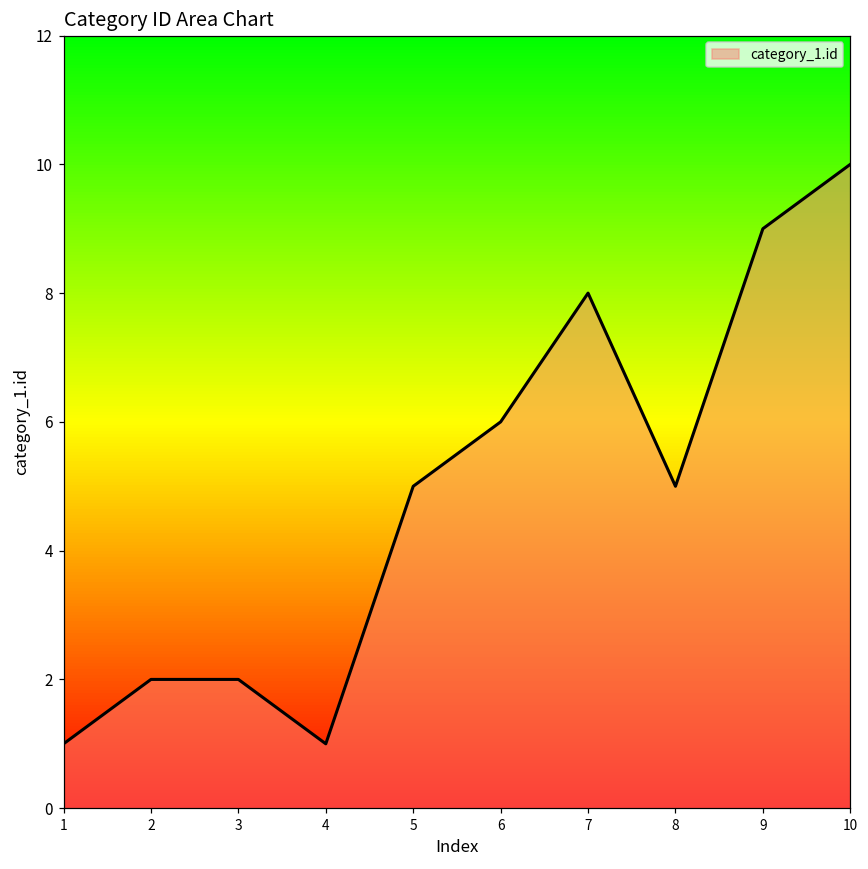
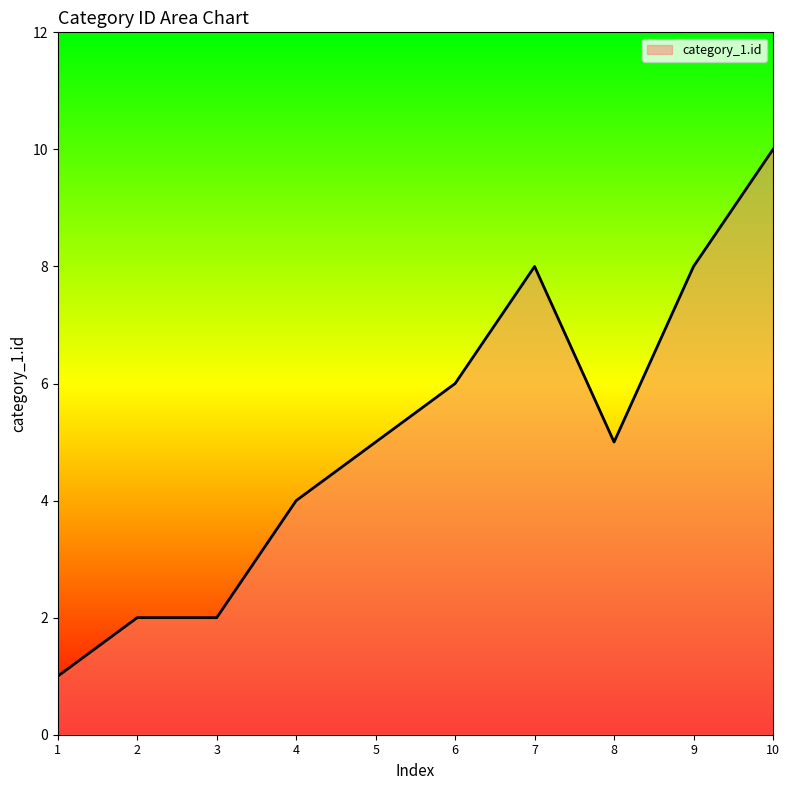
4: 1 -> 4
9: 9 -> 8
